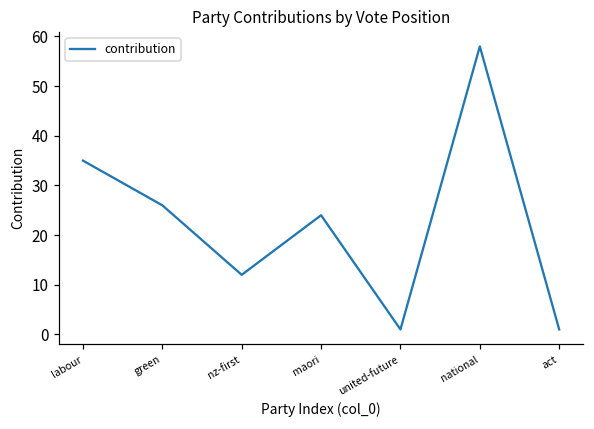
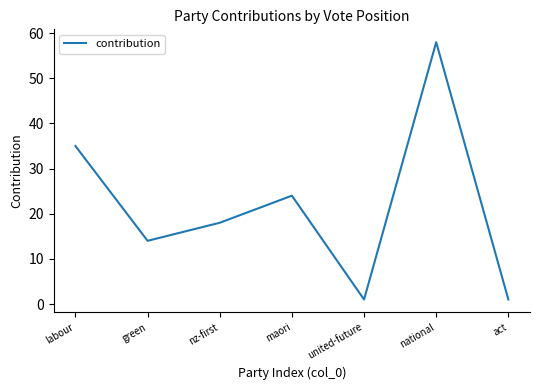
green: 26 -> 14
nz-first: 12 -> 18
